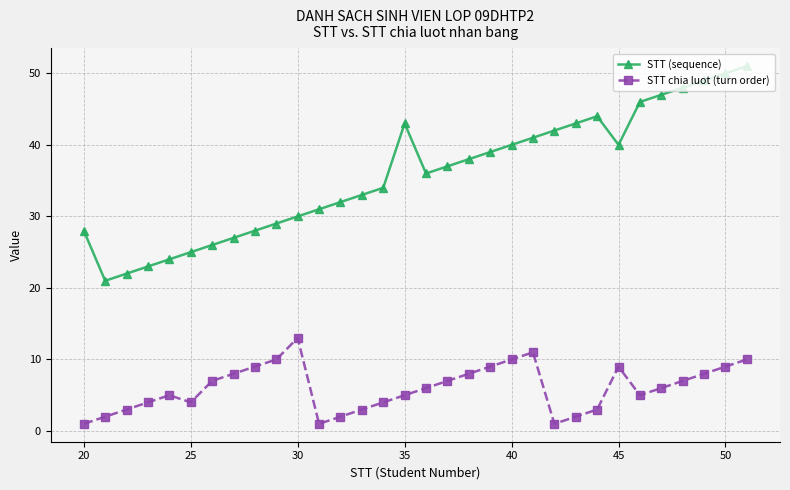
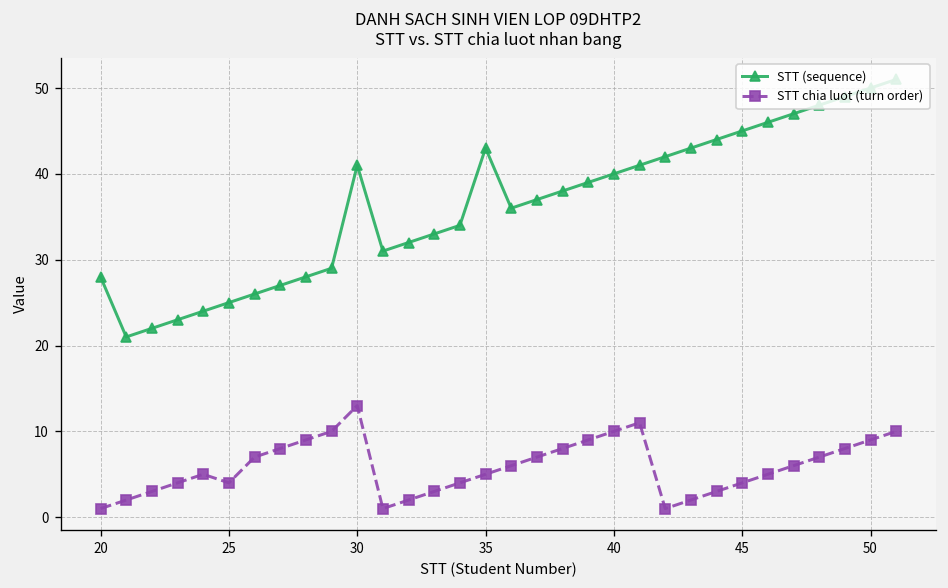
STT (sequence), 30: 30 -> 41
STT (sequence), 45: 40 -> 45
STT chia luot (turn order), 45: 9 -> 4
